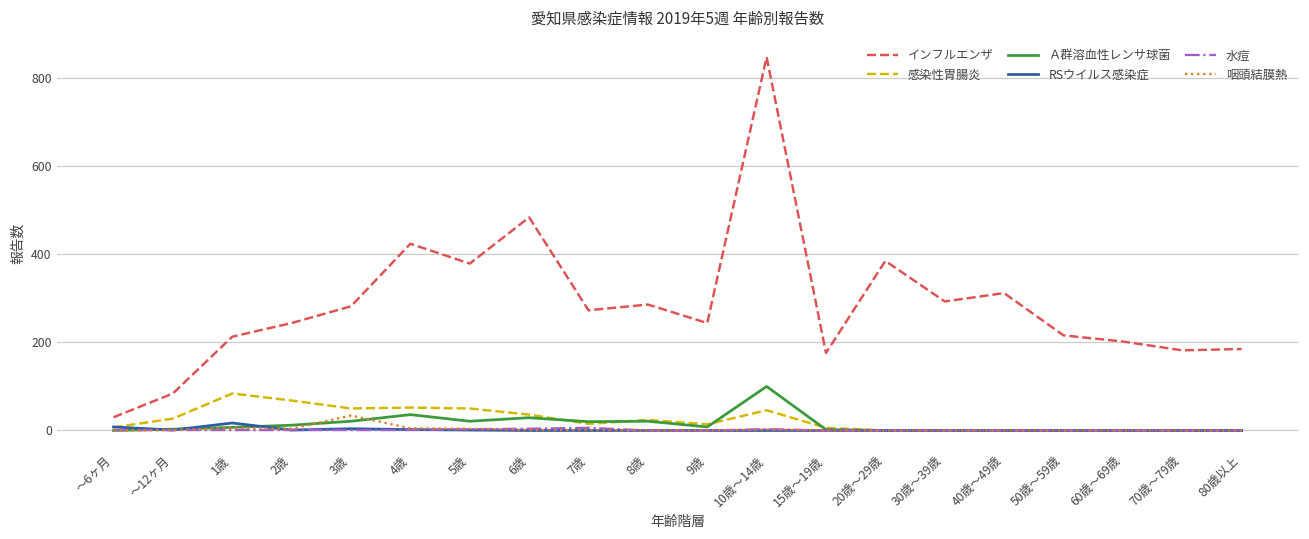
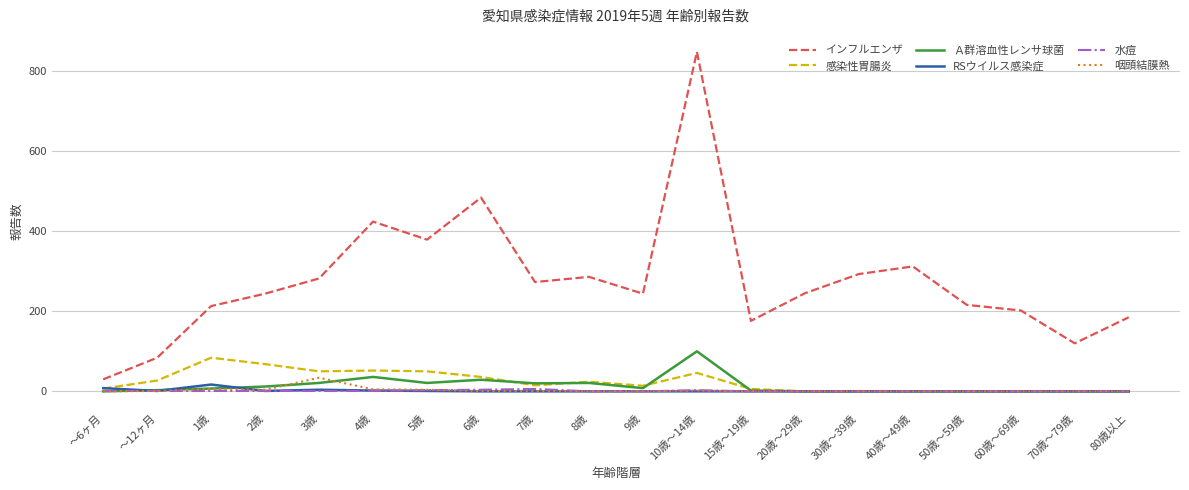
インフルエンザ, 20歳～29歳: 390 -> 250
インフルエンザ, 70歳～79歳: 180 -> 120
